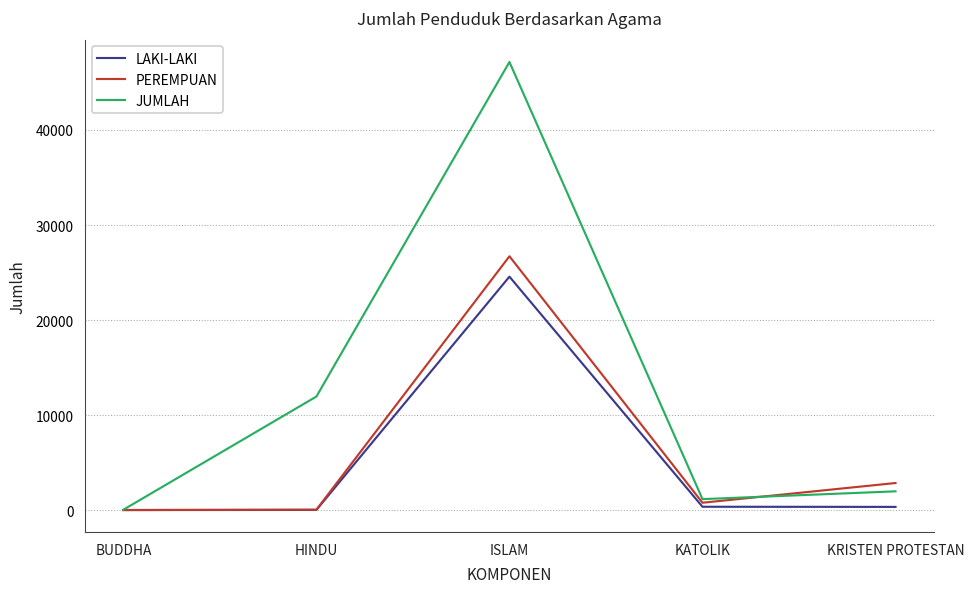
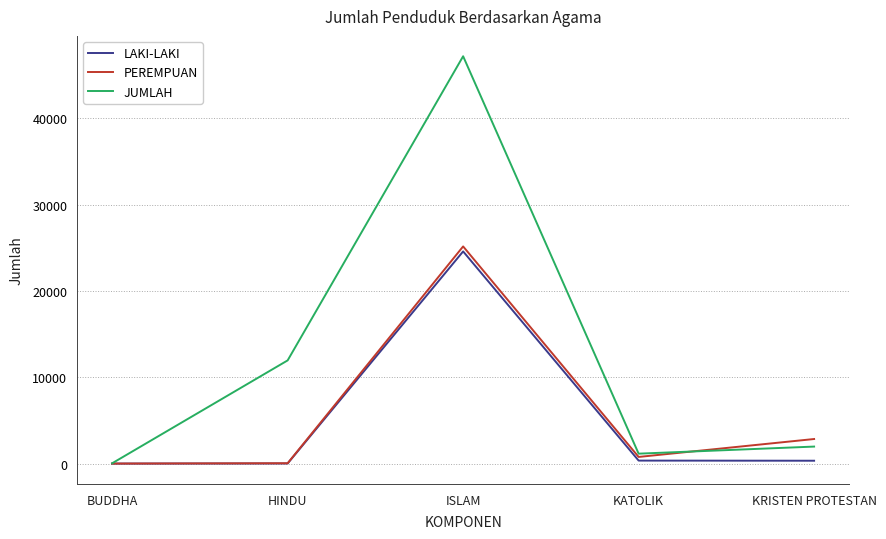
PEREMPUAN, ISLAM: 27000 -> 25000
